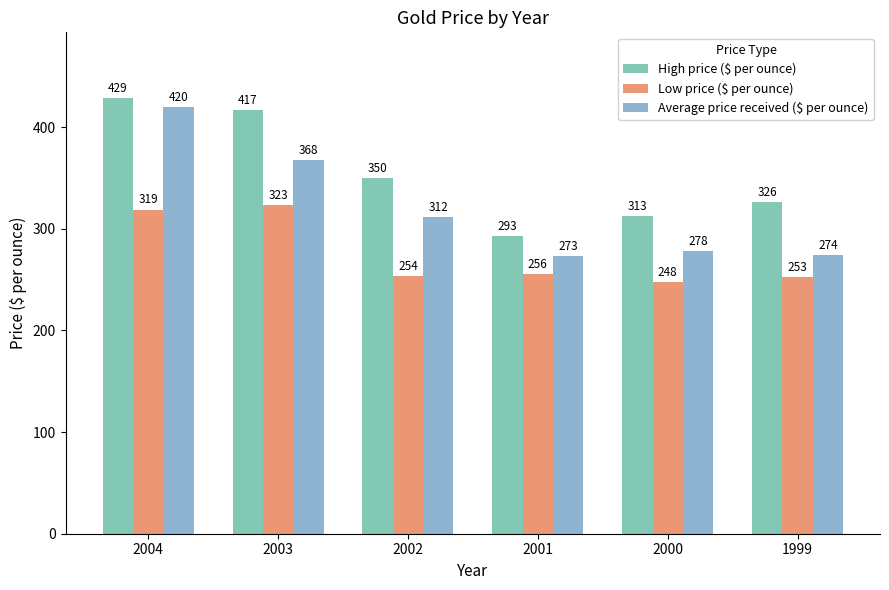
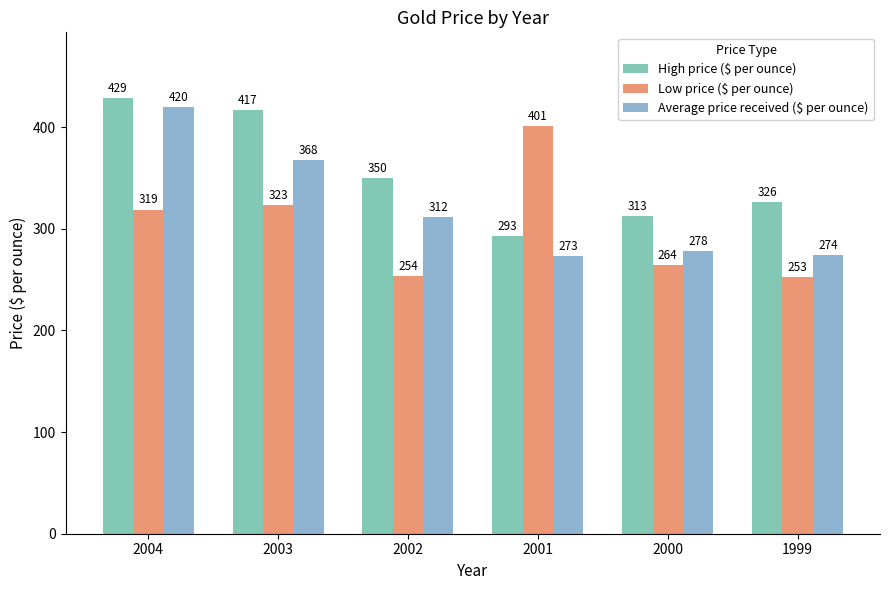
Low price ($ per ounce), 2001: 256 -> 401
Low price ($ per ounce), 2000: 248 -> 264
